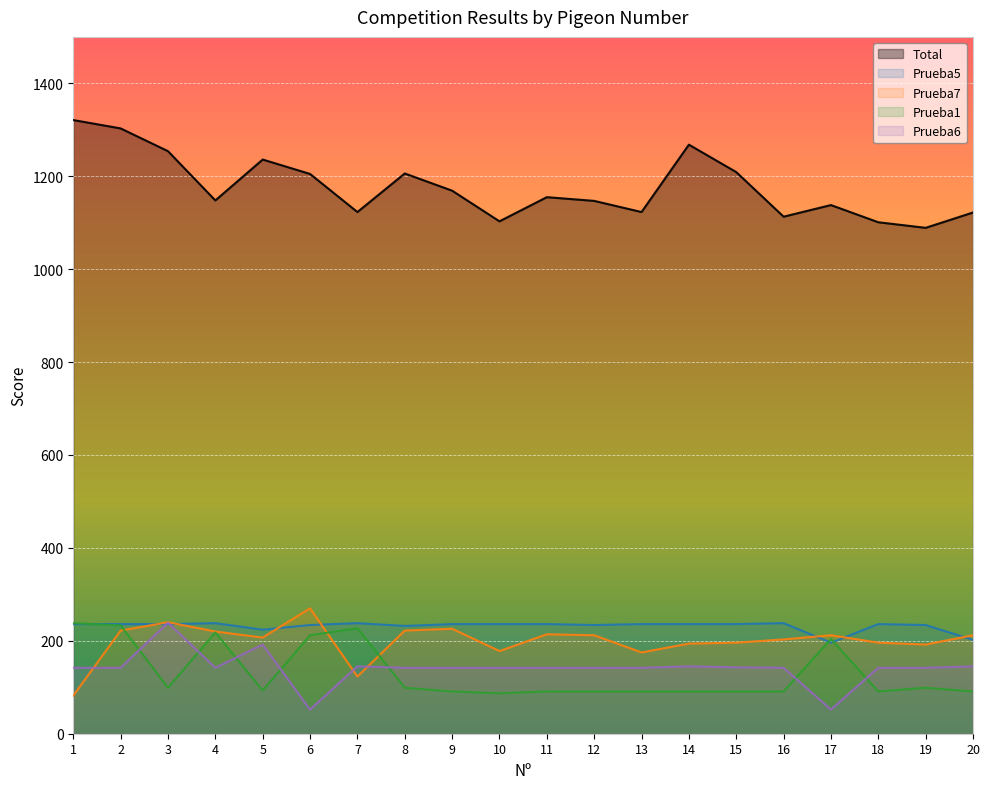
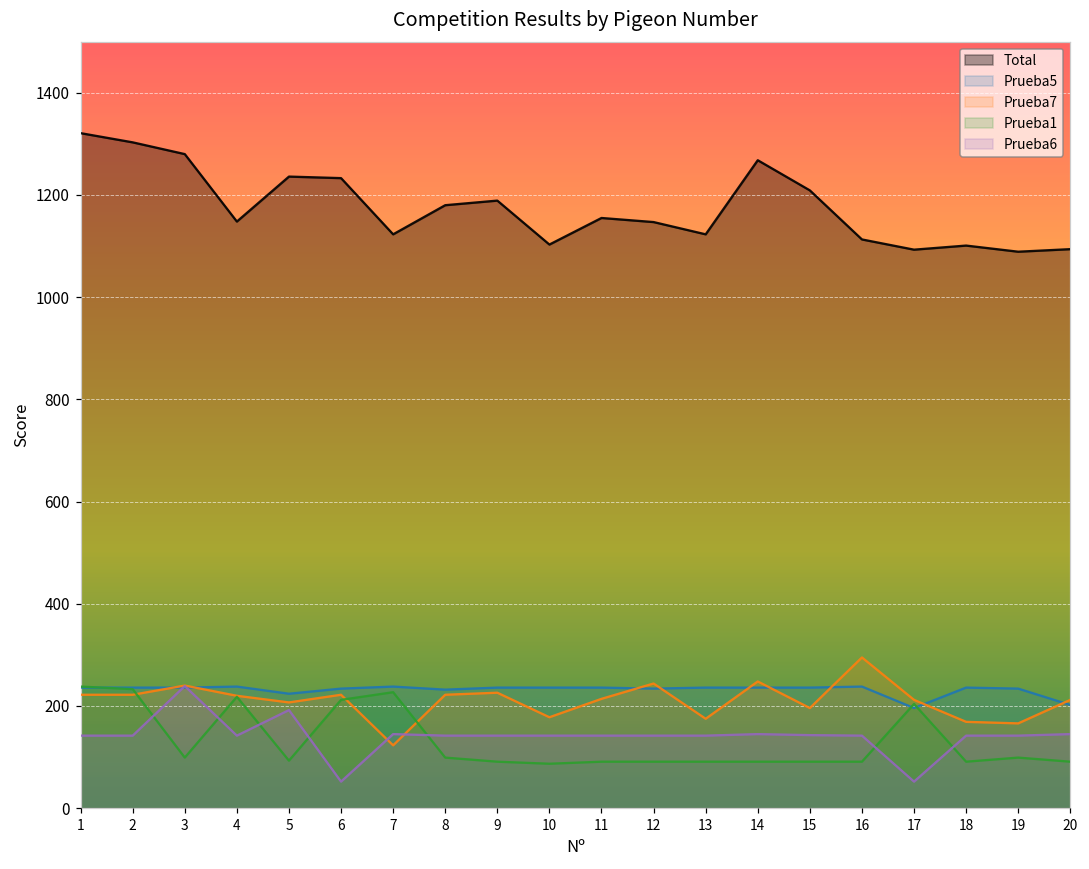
Prueba7, 1: 80 -> 220
Total, 3: 1250 -> 1280
Total, 6: 1210 -> 1230
Prueba7, 6: 270 -> 220
Total, 8: 1210 -> 1180
Total, 9: 1170 -> 1190
Prueba7, 12: 210 -> 240
Prueba7, 14: 190 -> 250
Prueba7, 16: 200 -> 300
Total, 17: 1140 -> 1090
Prueba7, 18: 200 -> 170
Prueba7, 19: 190 -> 170
Total, 20: 1120 -> 1090
